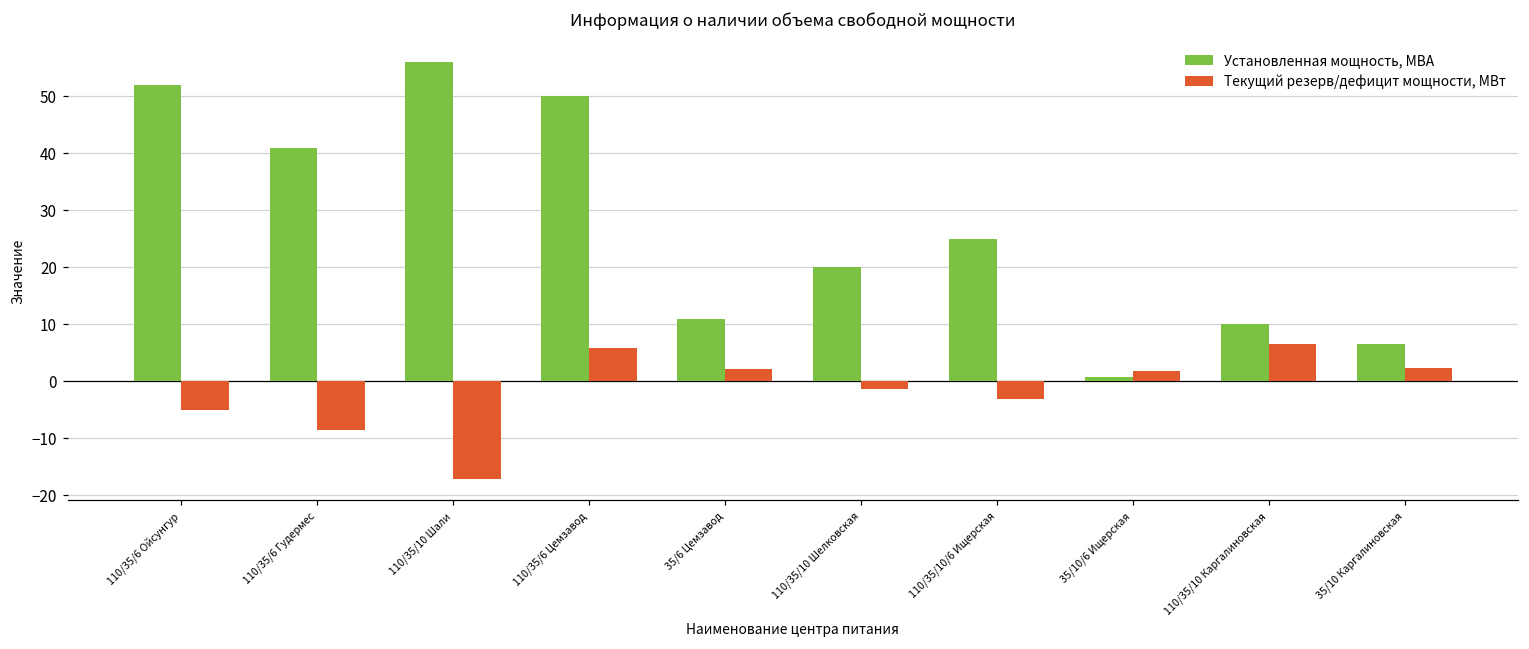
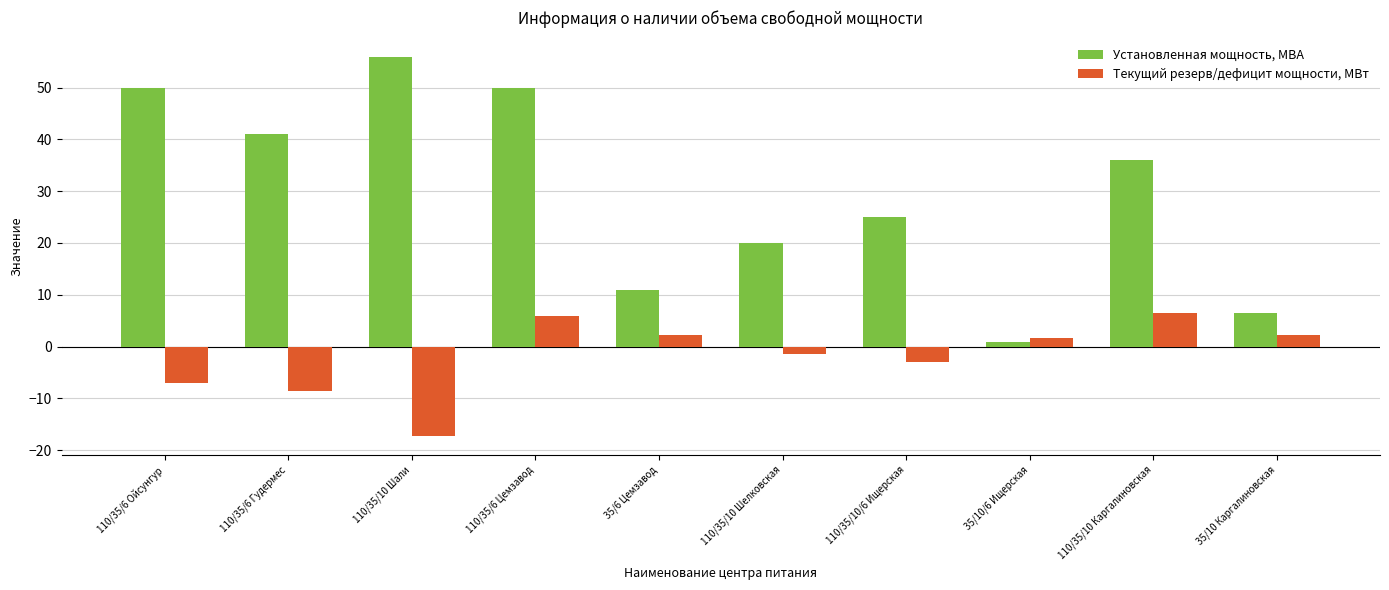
Установленная мощность, МВА, 110/35/6 Ойсунгур: 52 -> 50
Текущий резерв/дефицит мощности, МВт, 110/35/6 Ойсунгур: -5 -> -7
Установленная мощность, МВА, 110/35/10 Каргалиновская: 10 -> 36
